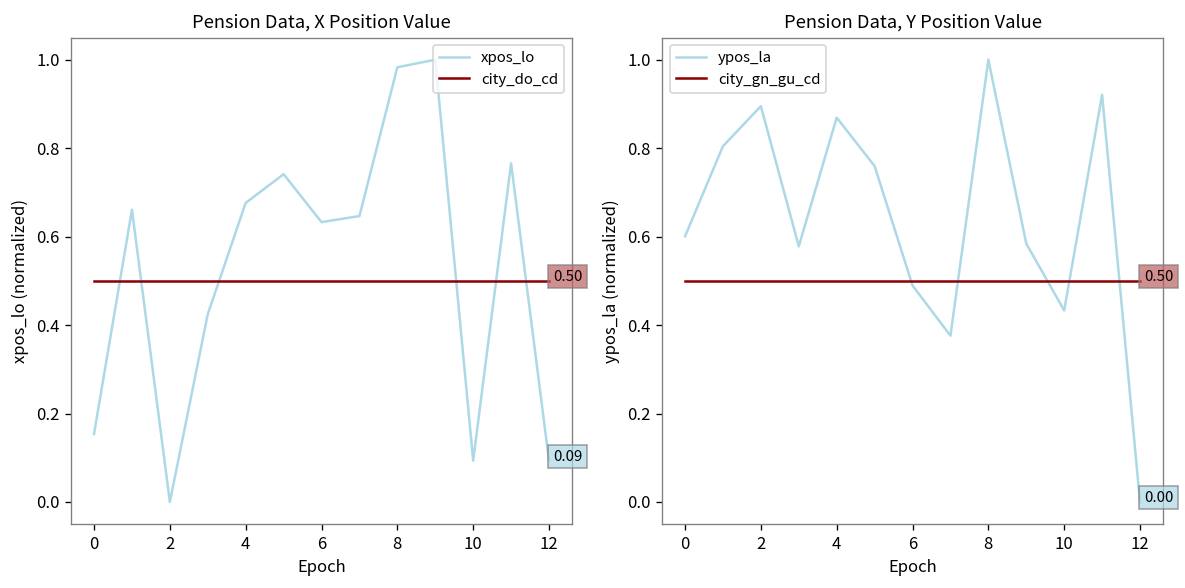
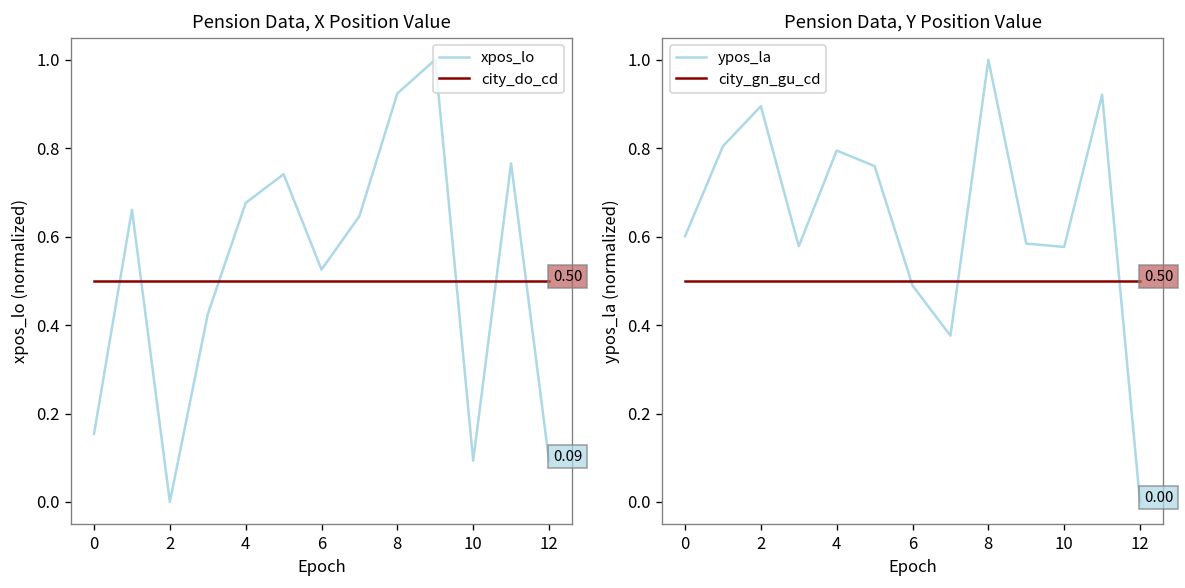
Pension Data, X Position Value, xpos_lo, 6: 0.63 -> 0.53
Pension Data, X Position Value, xpos_lo, 8: 0.98 -> 0.92
Pension Data, Y Position Value, ypos_la, 4: 0.87 -> 0.79
Pension Data, Y Position Value, ypos_la, 10: 0.43 -> 0.58
